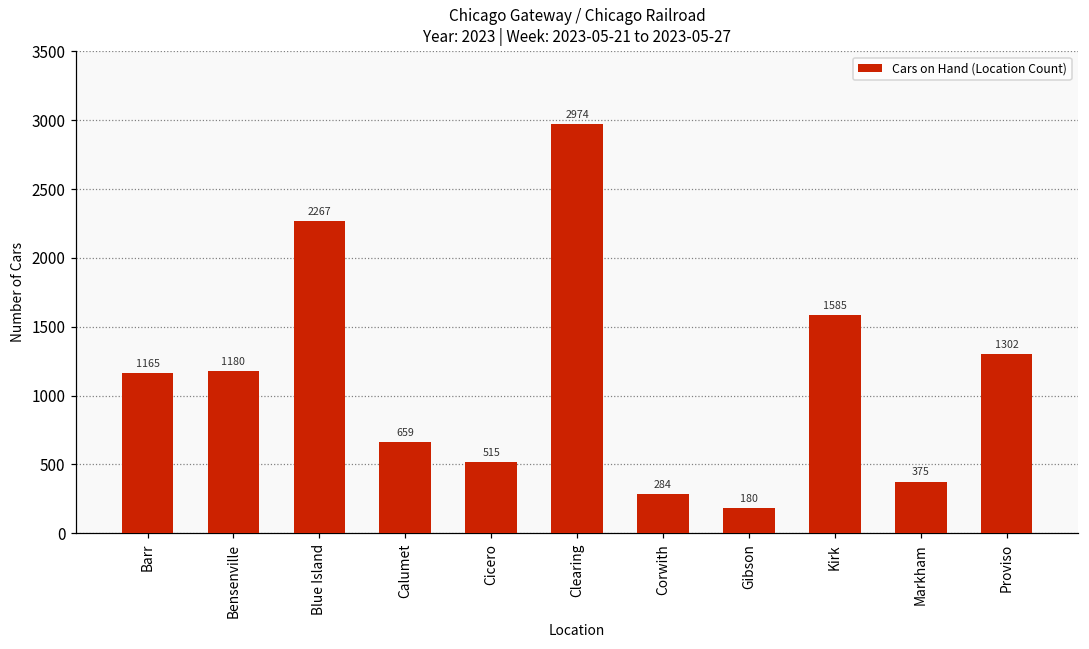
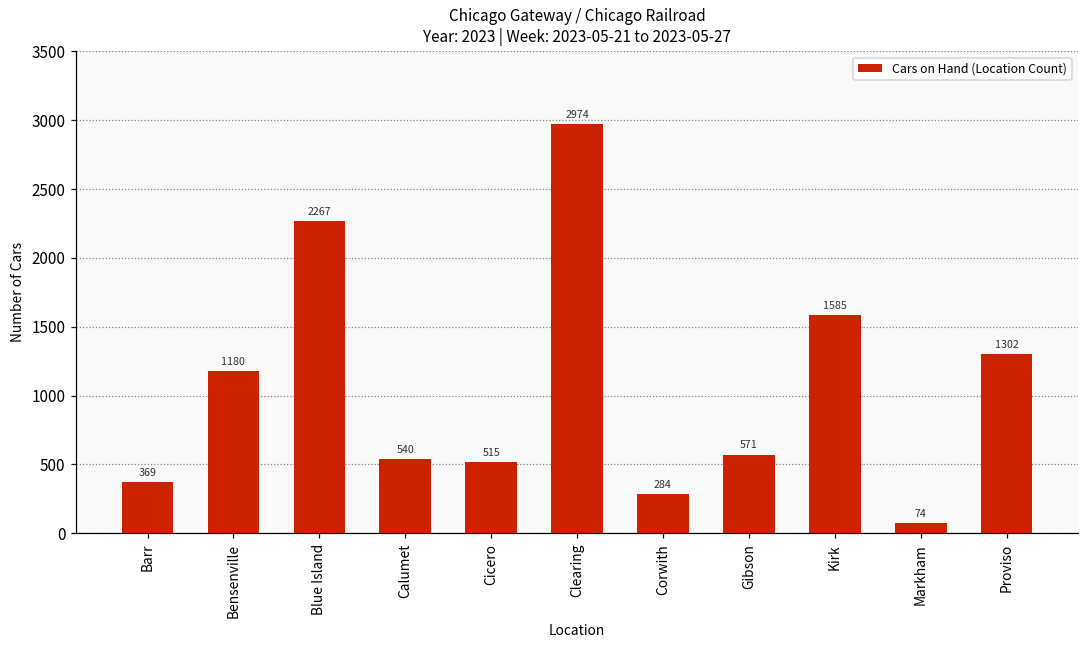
Barr: 1165 -> 369
Calumet: 659 -> 540
Gibson: 180 -> 571
Markham: 375 -> 74
